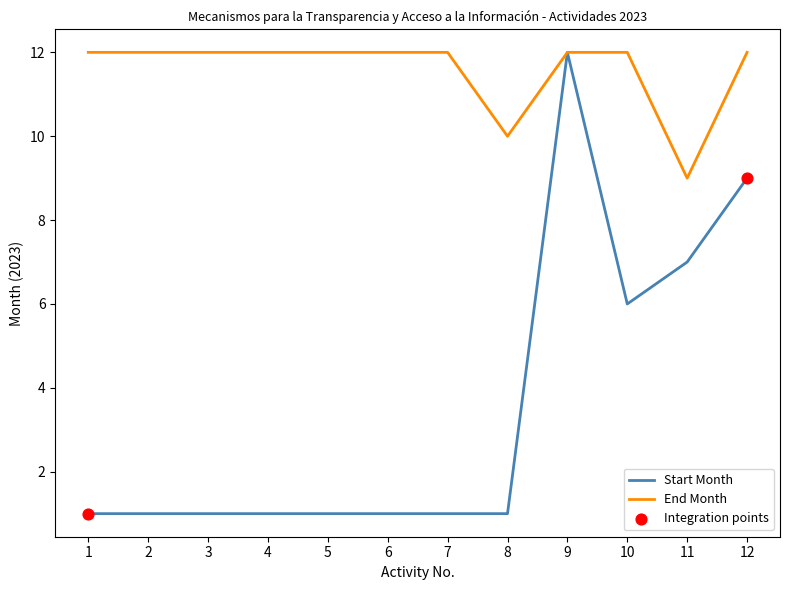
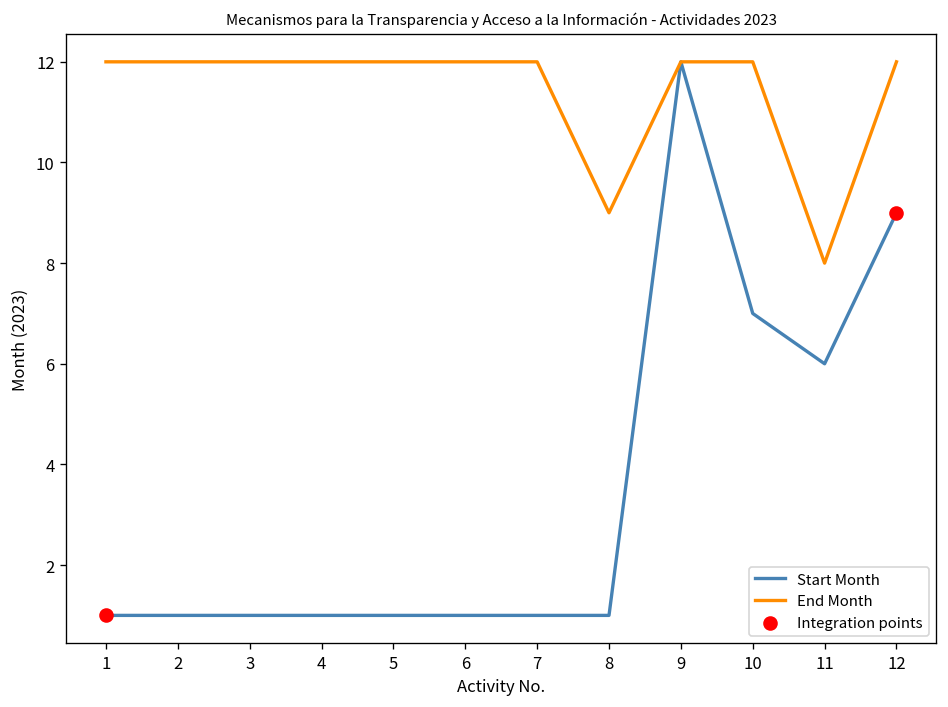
End Month, 8: 10 -> 9
Start Month, 10: 6 -> 7
Start Month, 11: 7 -> 6
End Month, 11: 9 -> 8
